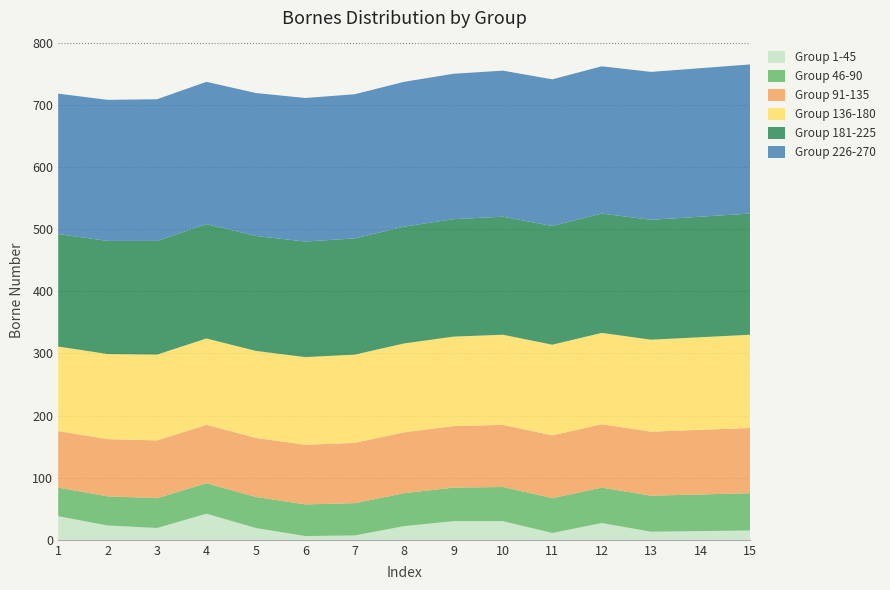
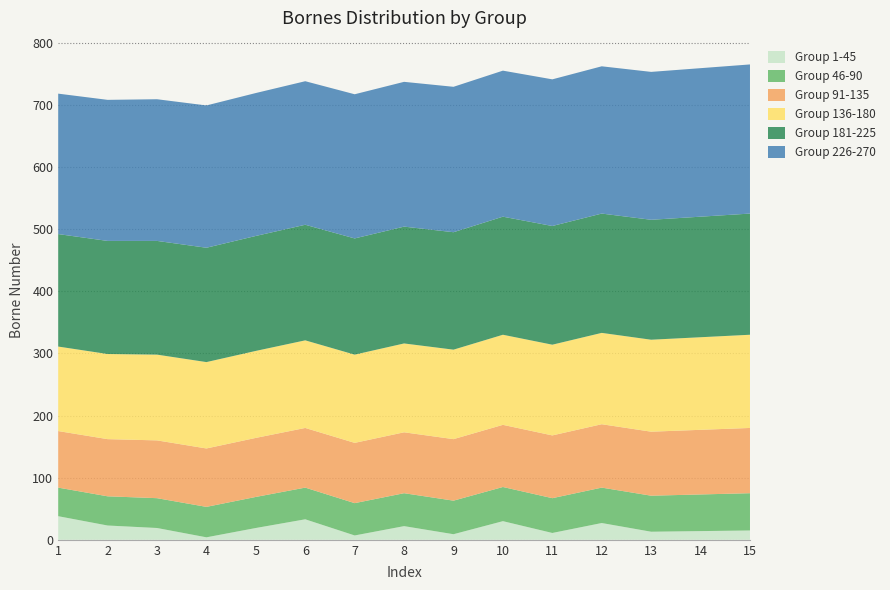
Group 1-45, 4: 40 -> 0
Group 1-45, 6: 10 -> 30
Group 1-45, 9: 30 -> 10
